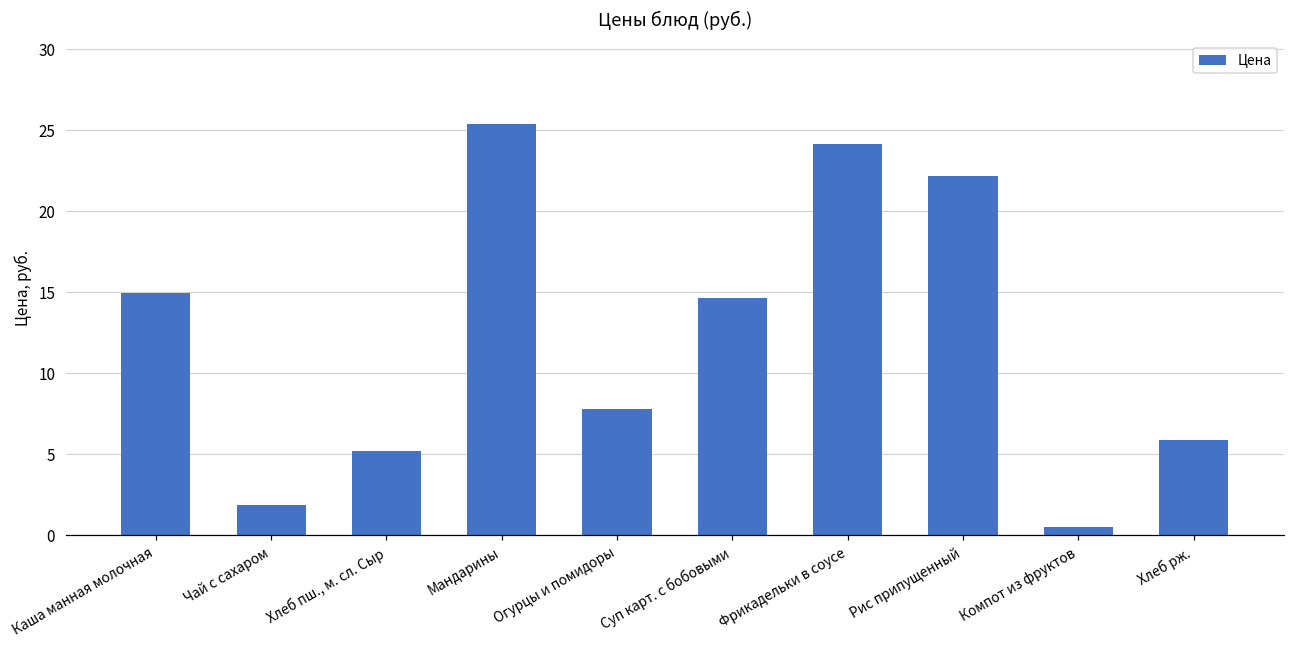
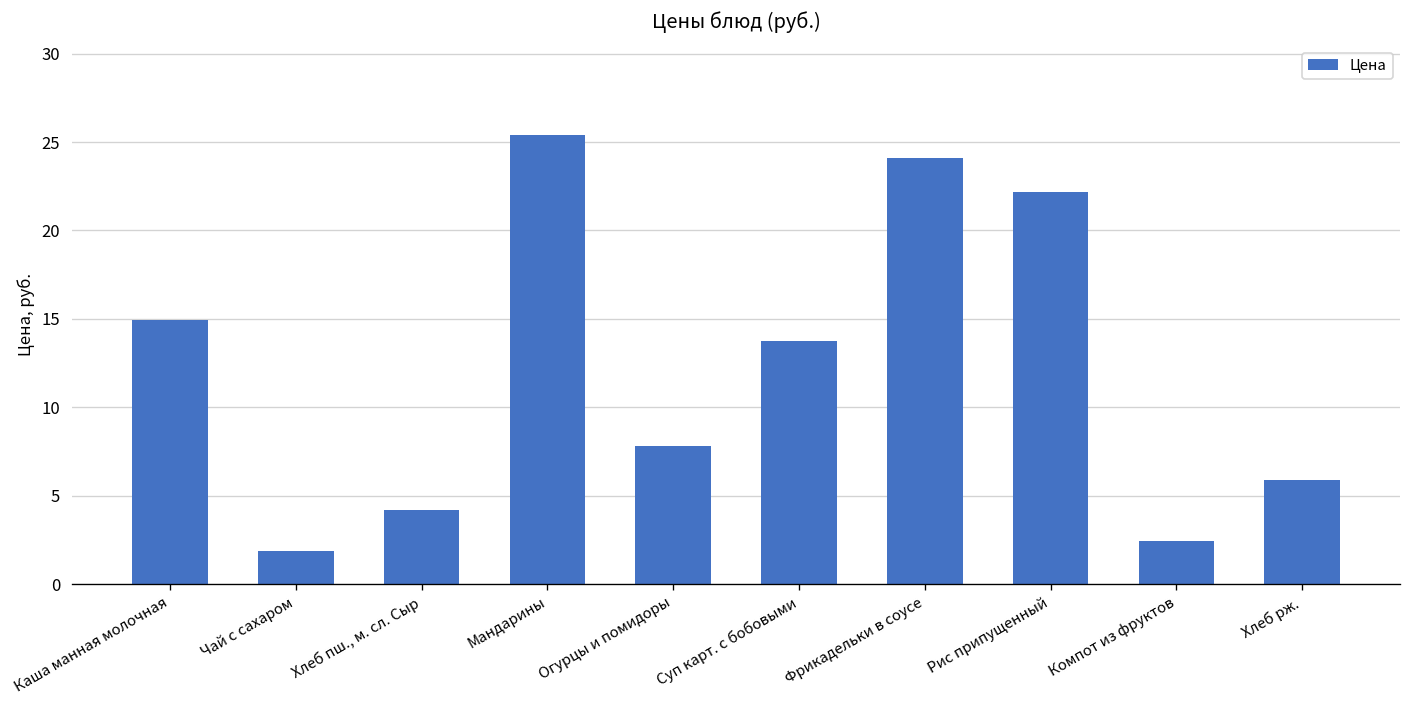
Хлеб пш., м. сл. Сыр: 5.2 -> 4.2
Суп карт. с бобовыми: 14.6 -> 13.8
Компот из фруктов: 0.6 -> 2.5
